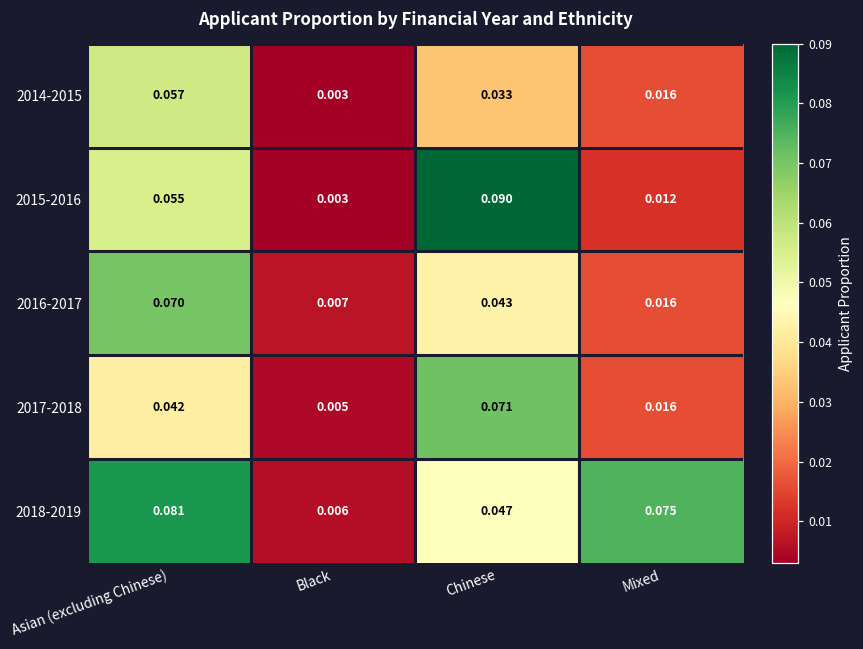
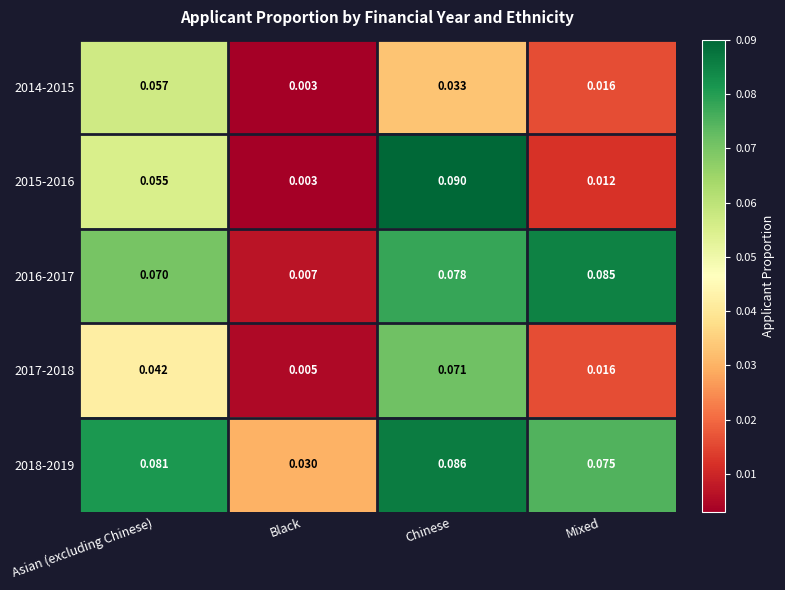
2016-2017, Chinese: 0.043 -> 0.078
2016-2017, Mixed: 0.016 -> 0.085
2018-2019, Black: 0.006 -> 0.030
2018-2019, Chinese: 0.047 -> 0.086
